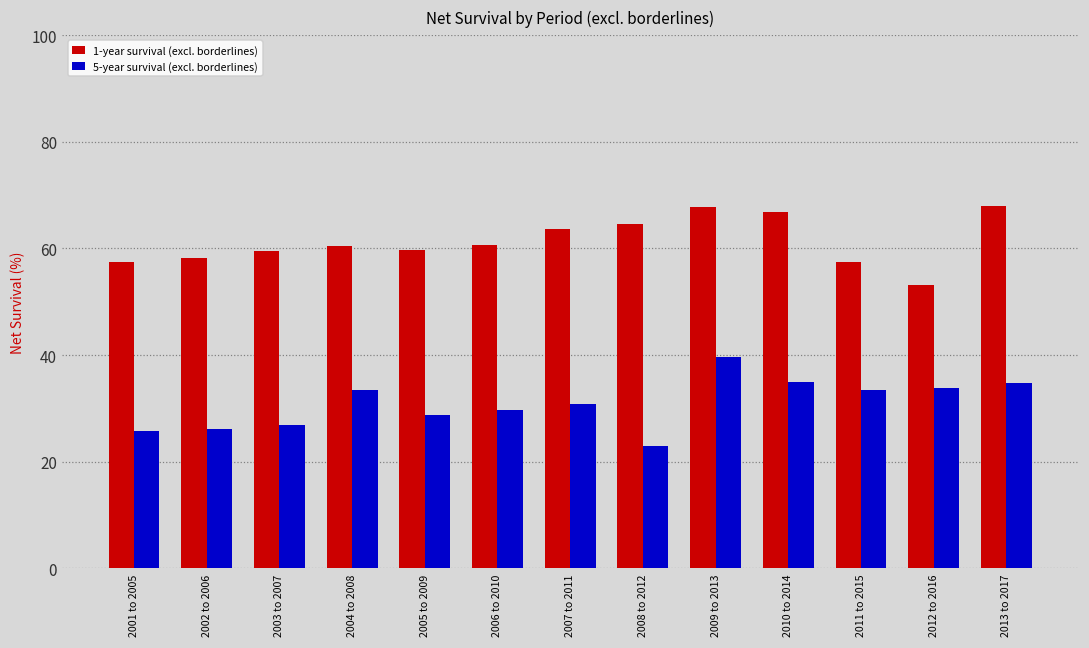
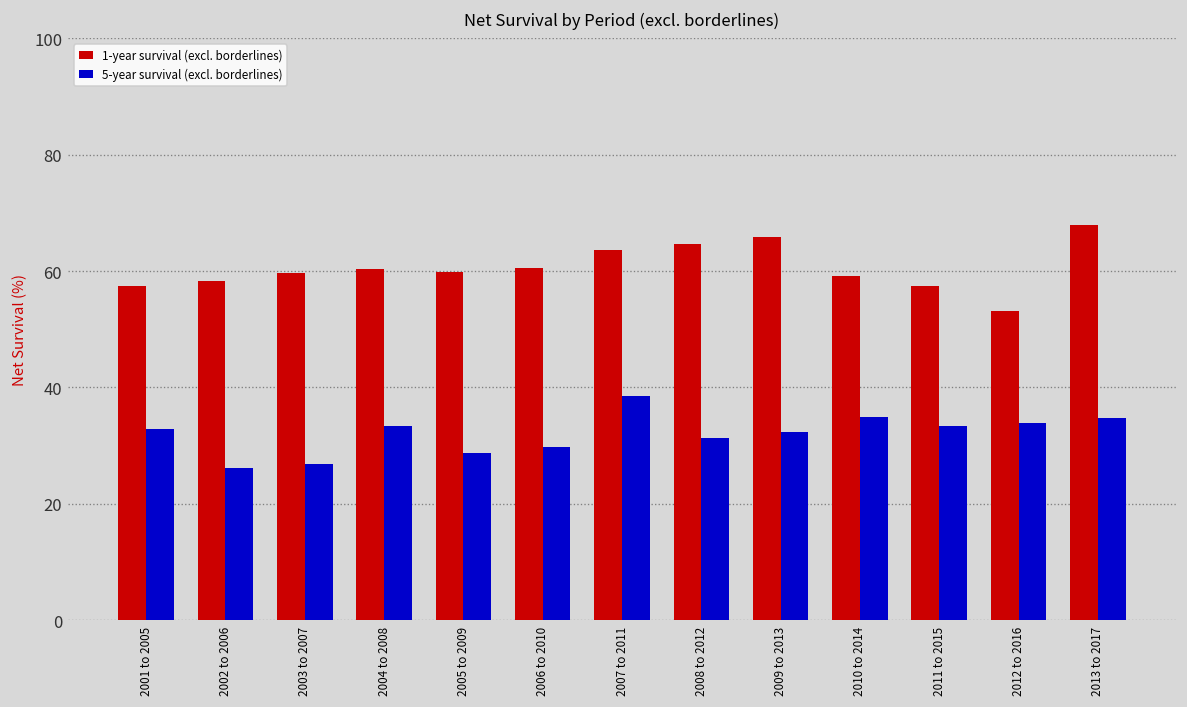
5-year survival (excl. borderlines), 2001 to 2005: 26 -> 33
5-year survival (excl. borderlines), 2007 to 2011: 31 -> 39
5-year survival (excl. borderlines), 2008 to 2012: 23 -> 31
1-year survival (excl. borderlines), 2009 to 2013: 68 -> 66
5-year survival (excl. borderlines), 2009 to 2013: 40 -> 32
1-year survival (excl. borderlines), 2010 to 2014: 67 -> 59
